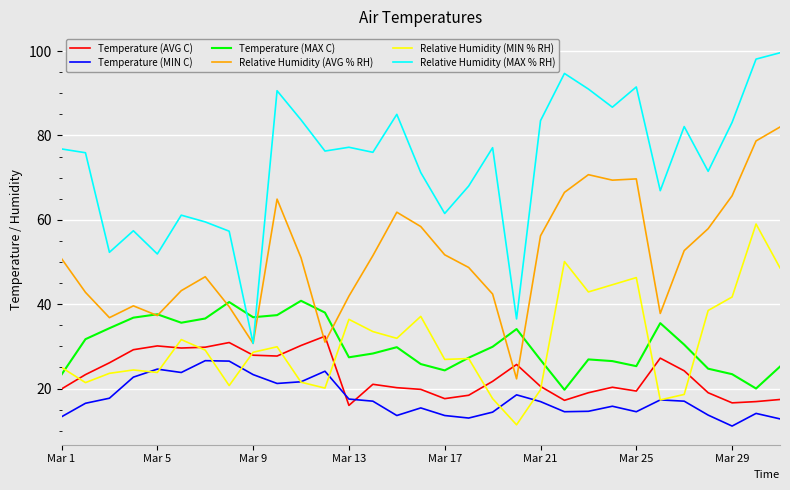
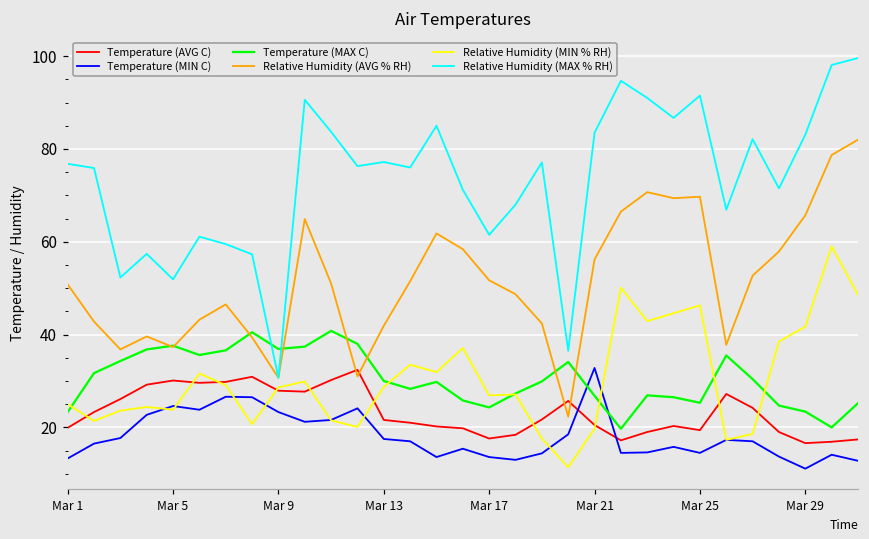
Temperature (AVG C), Mar 13: 16 -> 22
Temperature (MAX C), Mar 13: 27 -> 30
Relative Humidity (MIN % RH), Mar 13: 36 -> 29
Temperature (MIN C), Mar 21: 17 -> 33
